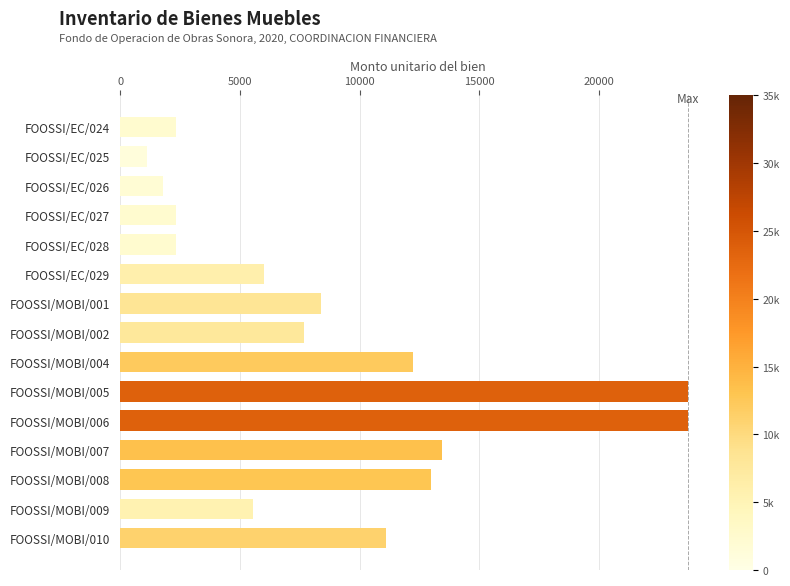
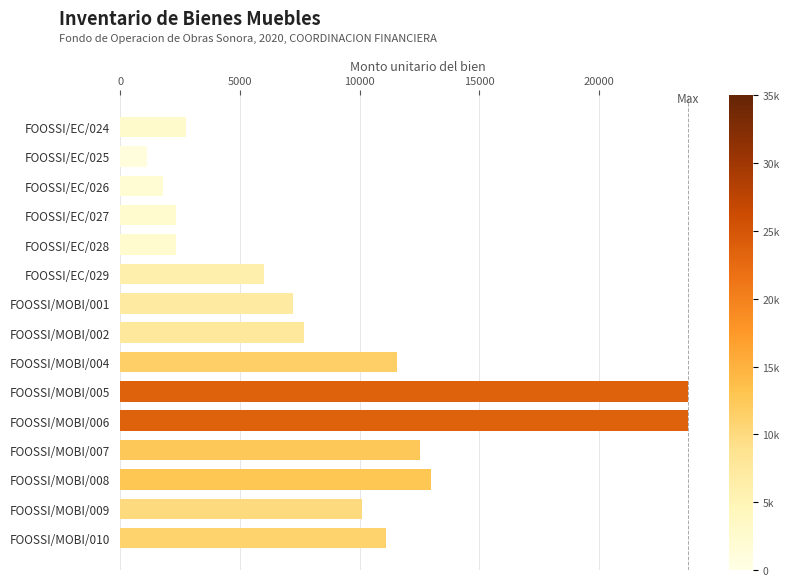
FOOSSI/EC/024: 2300 -> 2800
FOOSSI/MOBI/001: 8400 -> 7200
FOOSSI/MOBI/004: 12200 -> 11600
FOOSSI/MOBI/007: 13400 -> 12500
FOOSSI/MOBI/009: 5600 -> 10100
